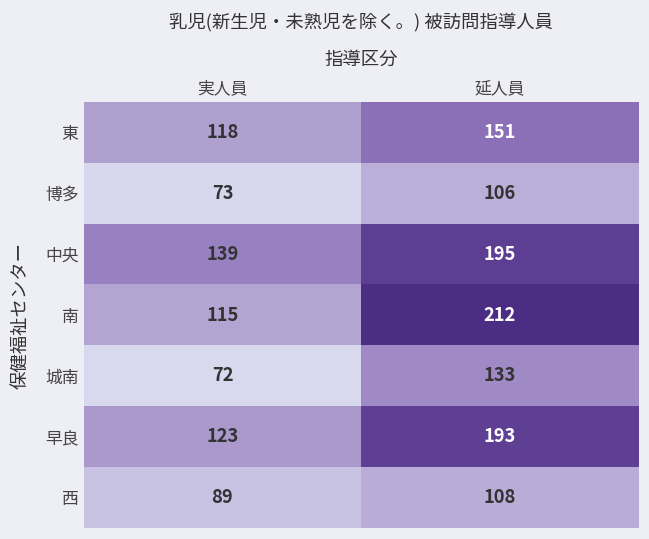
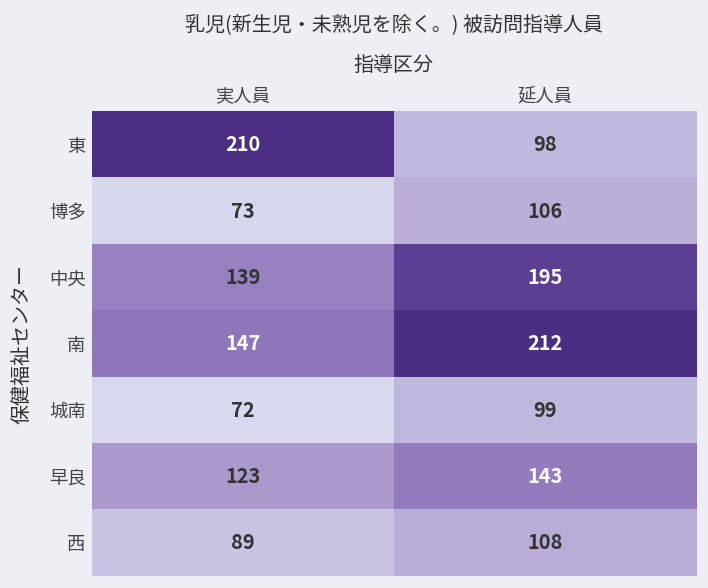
東, 実人員: 118 -> 210
東, 延人員: 151 -> 98
南, 実人員: 115 -> 147
城南, 延人員: 133 -> 99
早良, 延人員: 193 -> 143
